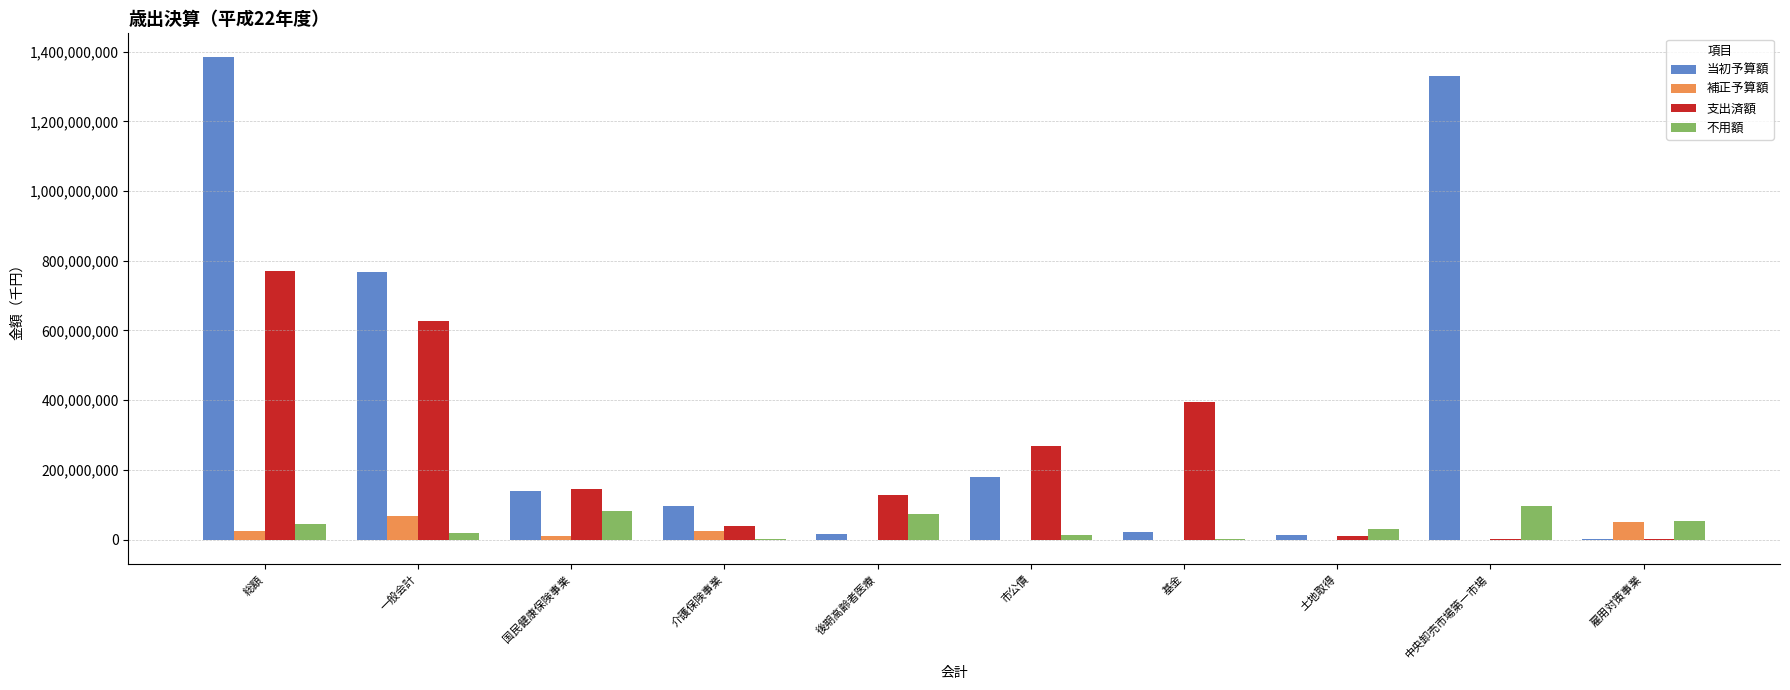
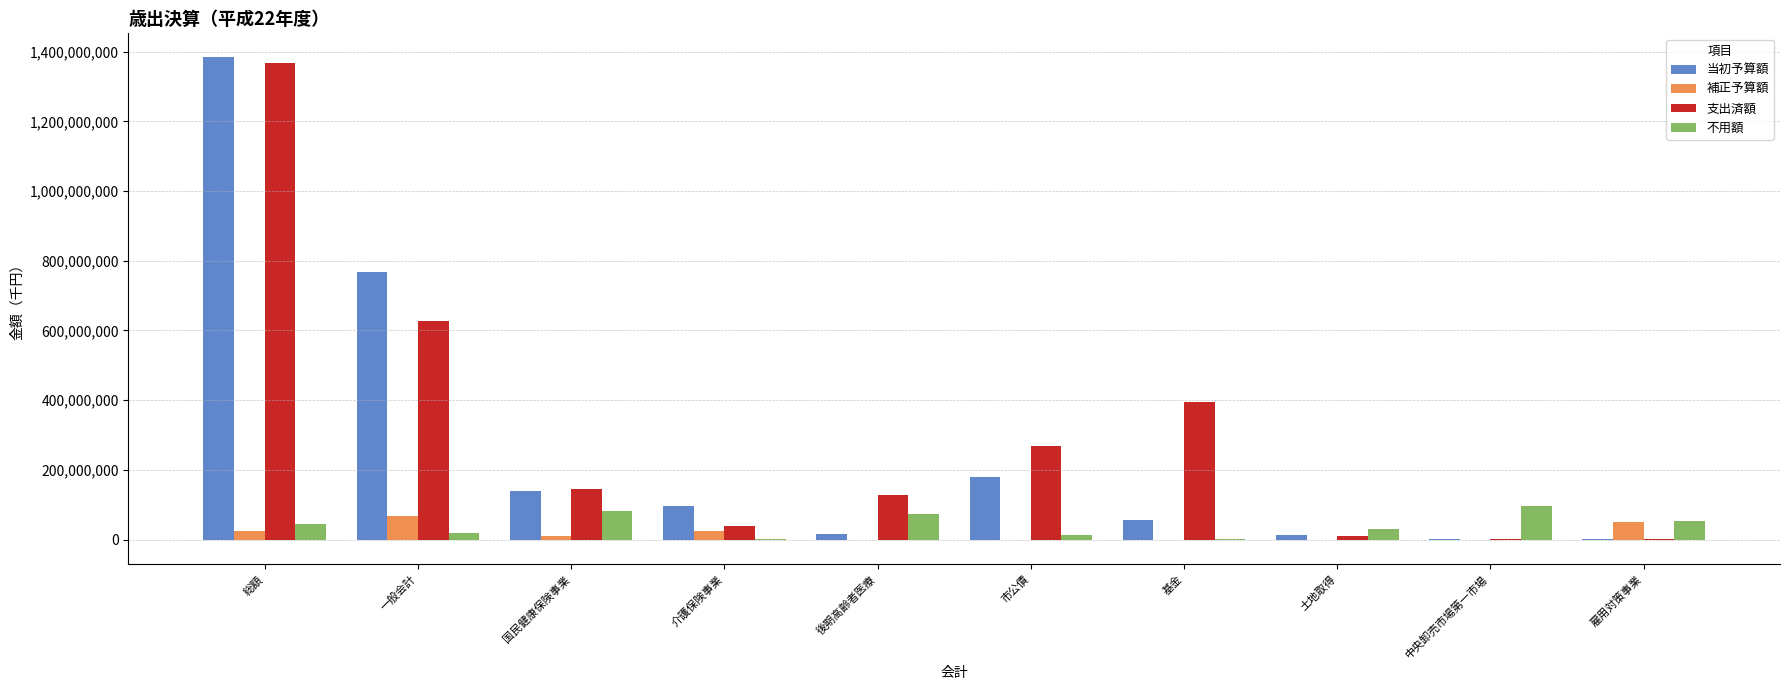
支出済額, 総額: 770,000,000 -> 1,370,000,000
当初予算額, 基金: 20,000,000 -> 60,000,000
当初予算額, 中央卸売市場第一市場: 1,330,000,000 -> 0
